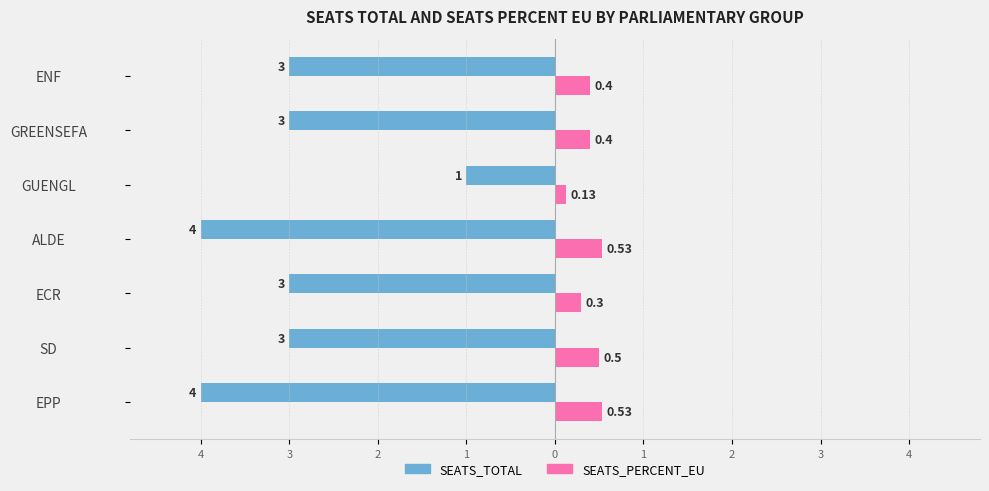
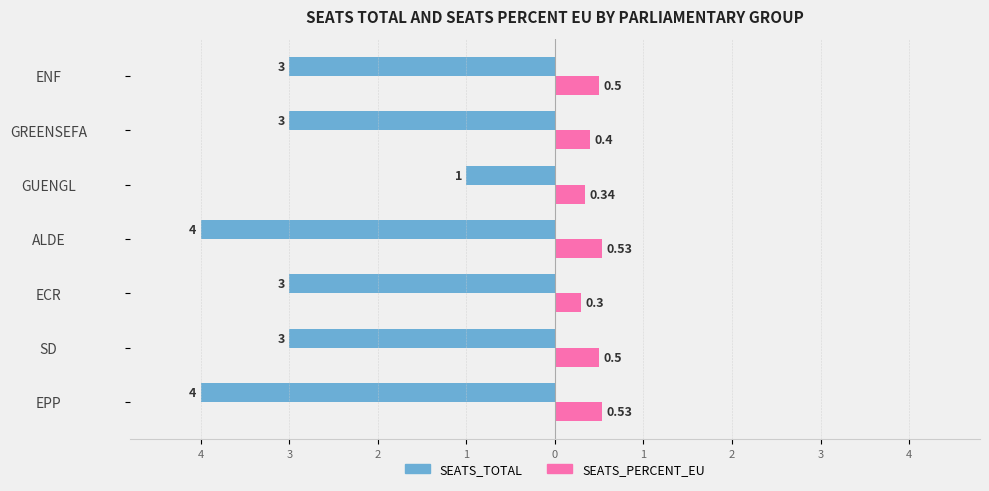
SEATS_PERCENT_EU, ENF: 0.4 -> 0.5
SEATS_PERCENT_EU, GUENGL: 0.13 -> 0.34
